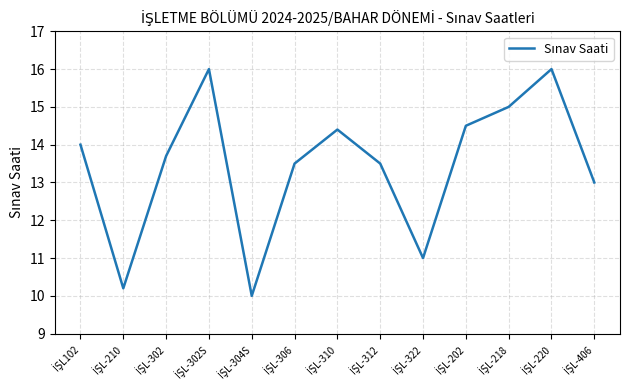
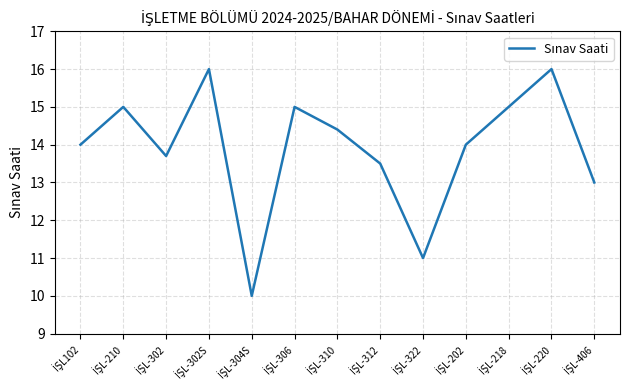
İŞL-210: 10.2 -> 15.0
İŞL-306: 13.5 -> 15.0
İŞL-202: 14.5 -> 14.0
